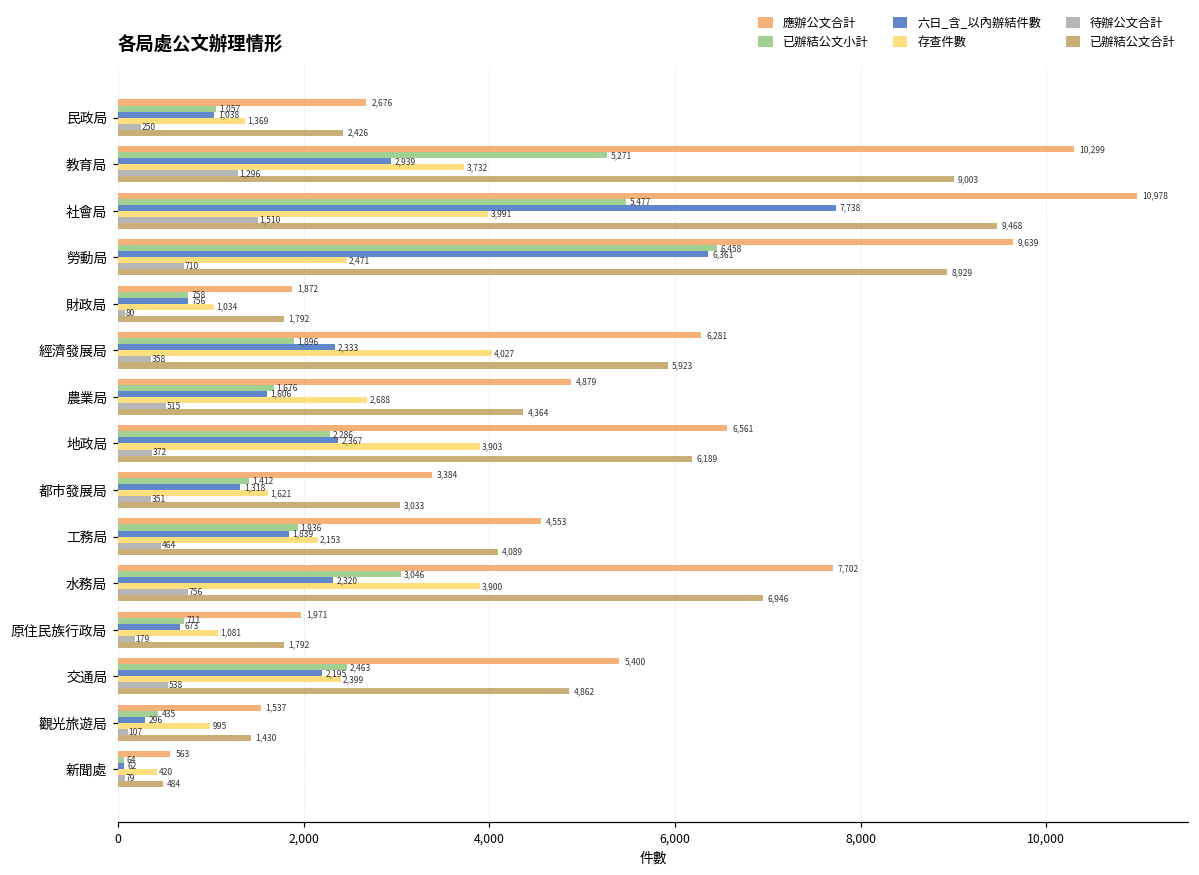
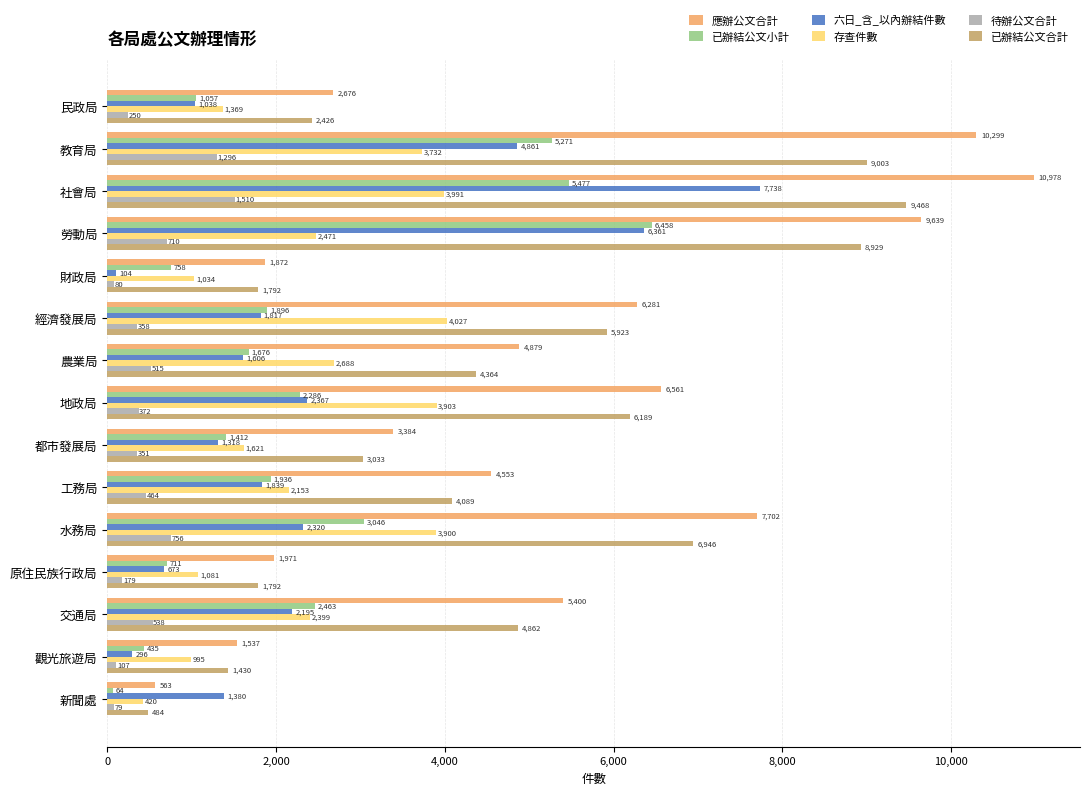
六日_含_以內辦結件數, 教育局: 2,939 -> 4,861
六日_含_以內辦結件數, 財政局: 756 -> 104
六日_含_以內辦結件數, 經濟發展局: 2,333 -> 1,817
六日_含_以內辦結件數, 新聞處: 62 -> 1,380
